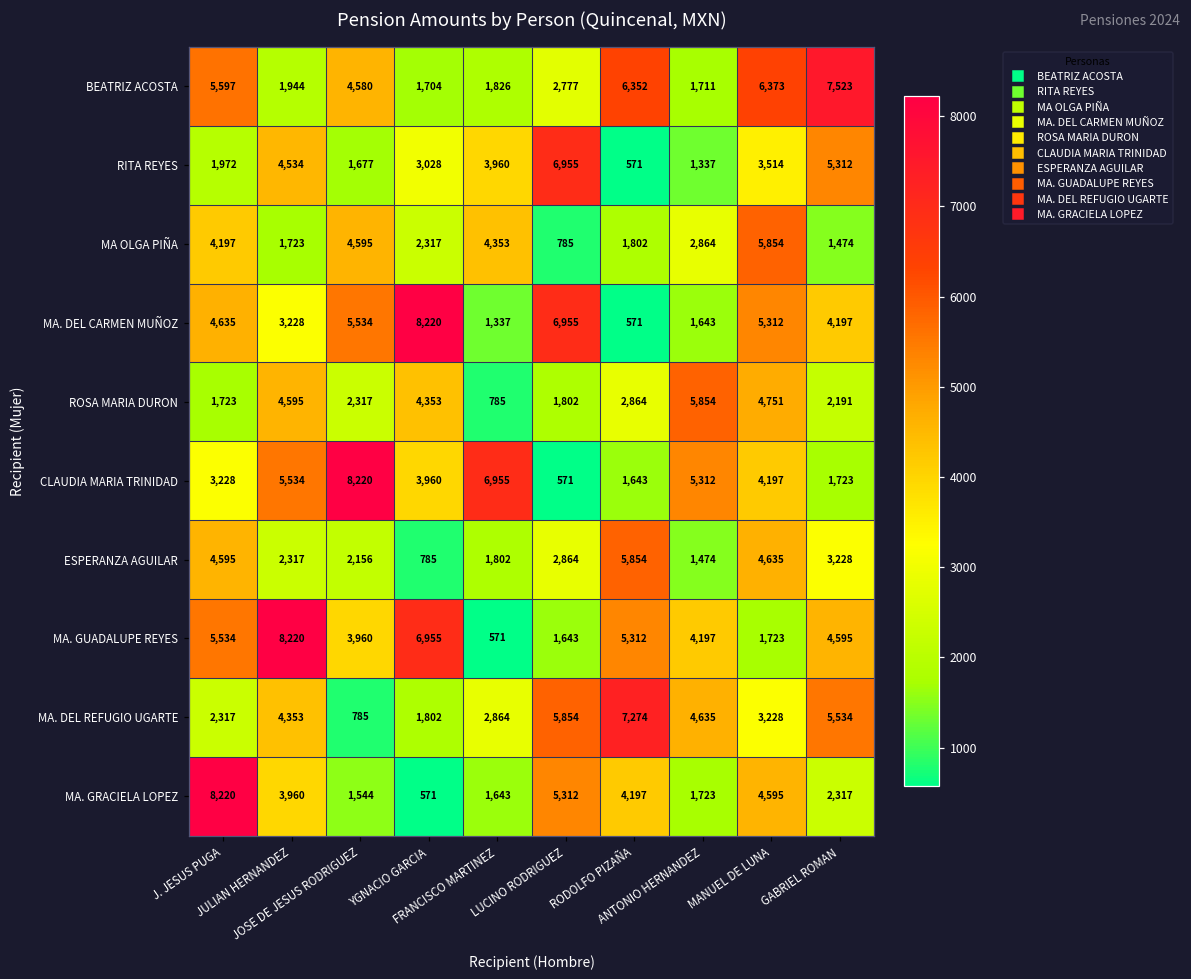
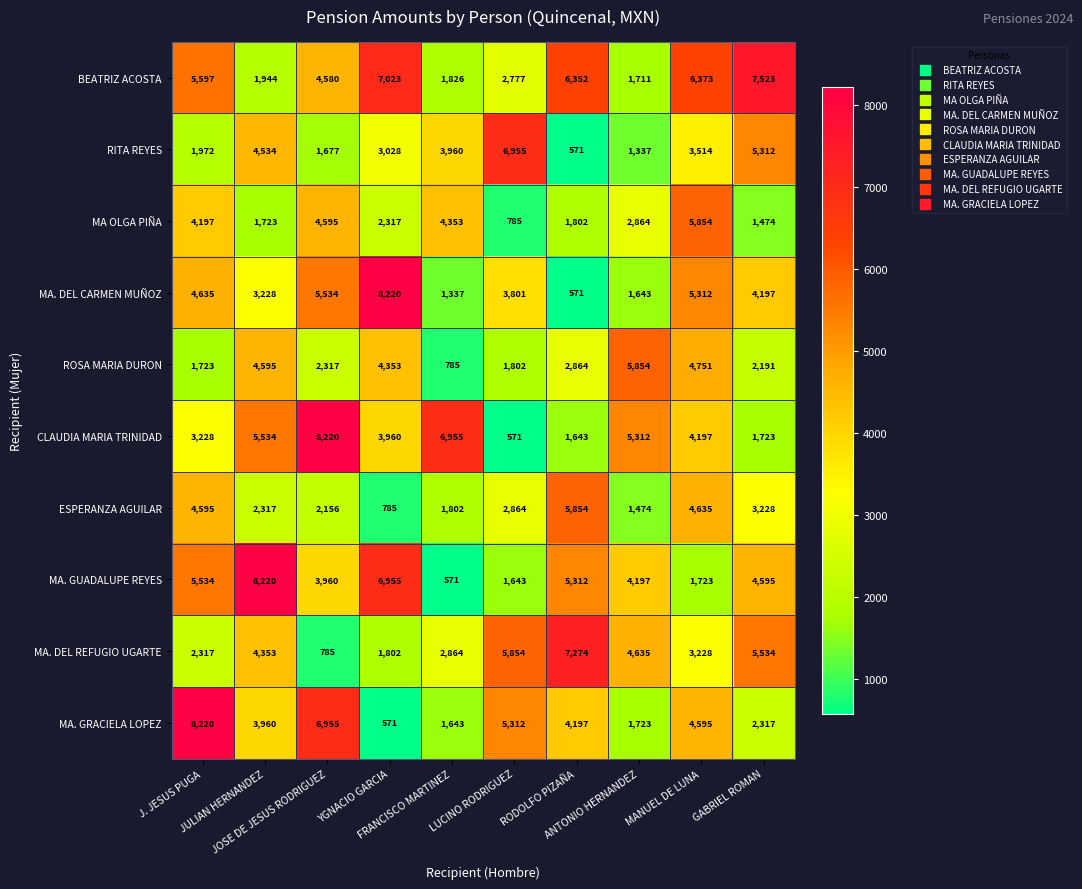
BEATRIZ ACOSTA, YGNACIO GARCIA: 1,704 -> 7,023
MA. DEL CARMEN MUÑOZ, LUCINO RODRIGUEZ: 6,955 -> 3,801
MA. GRACIELA LOPEZ, JOSE DE JESUS RODRIGUEZ: 1,544 -> 6,955
